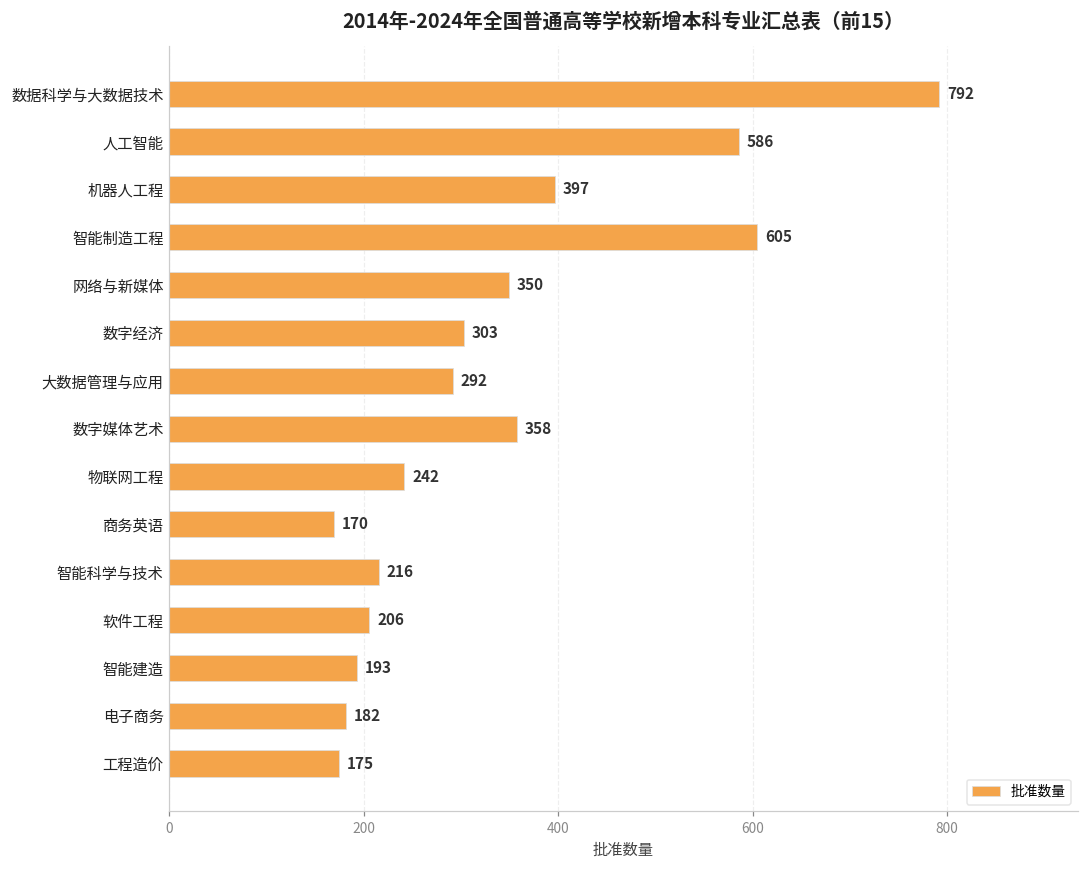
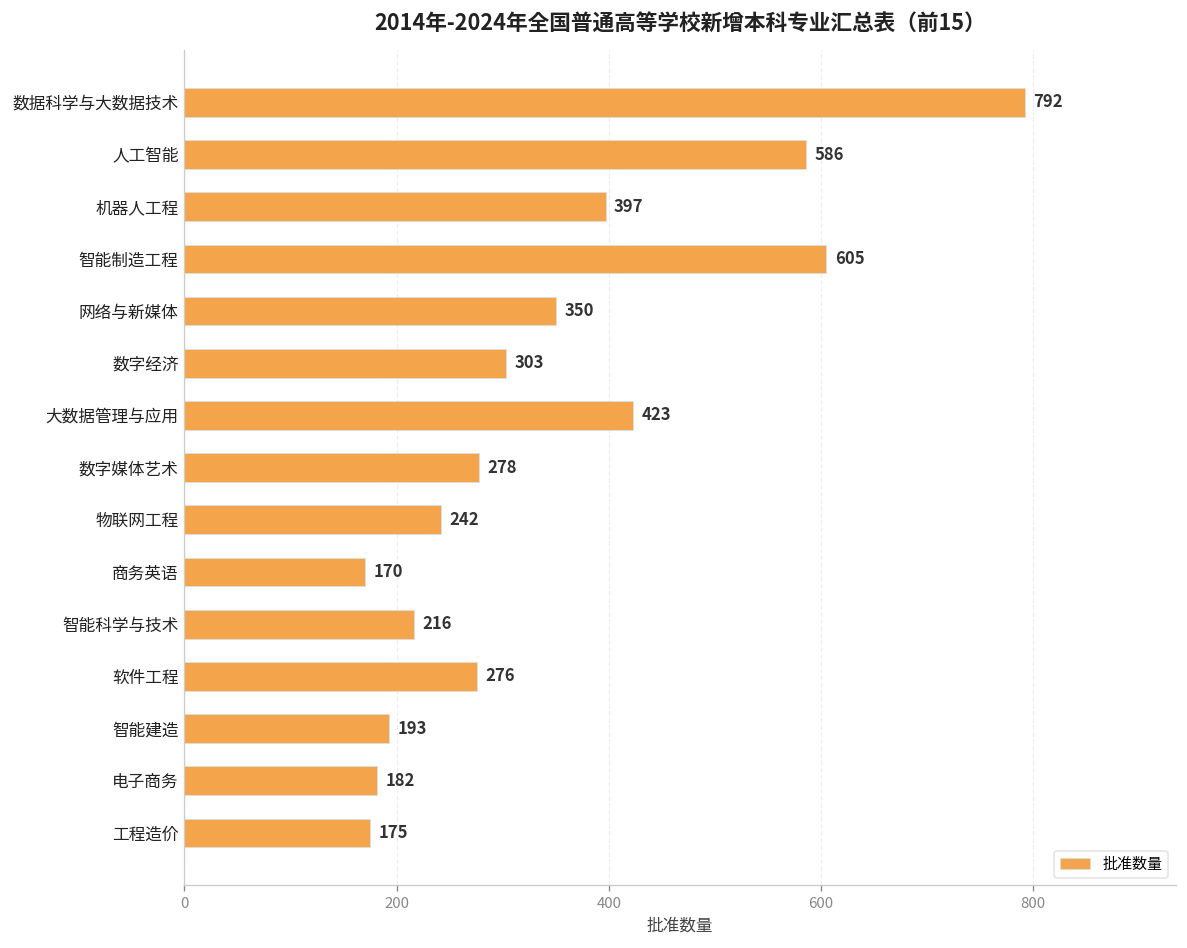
大数据管理与应用: 292 -> 423
数字媒体艺术: 358 -> 278
软件工程: 206 -> 276
